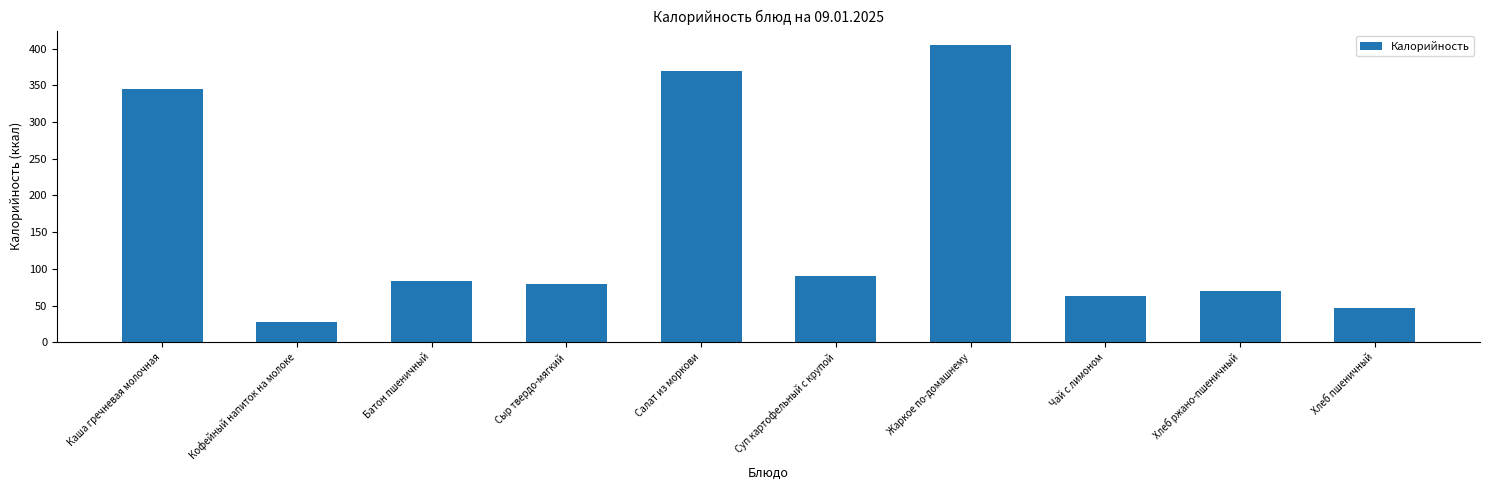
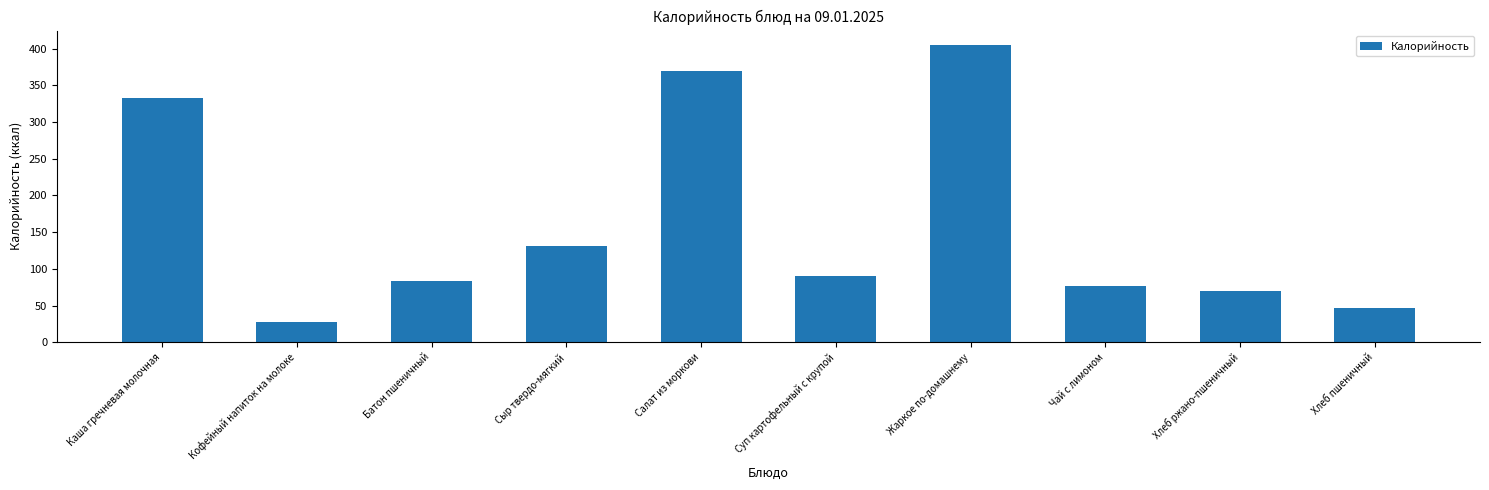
Каша гречневая молочная: 350 -> 330
Сыр твердо-мягкий: 80 -> 130
Чай с лимоном: 60 -> 80
